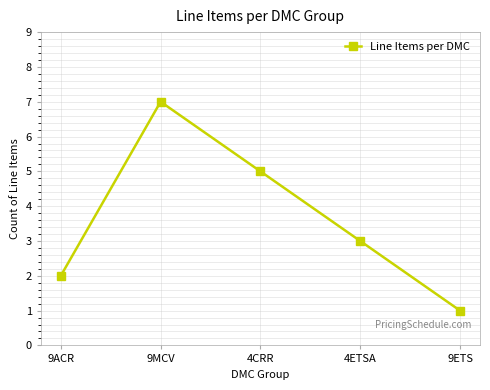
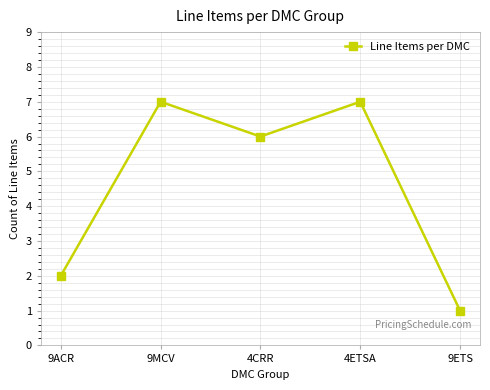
4CRR: 5 -> 6
4ETSA: 3 -> 7
